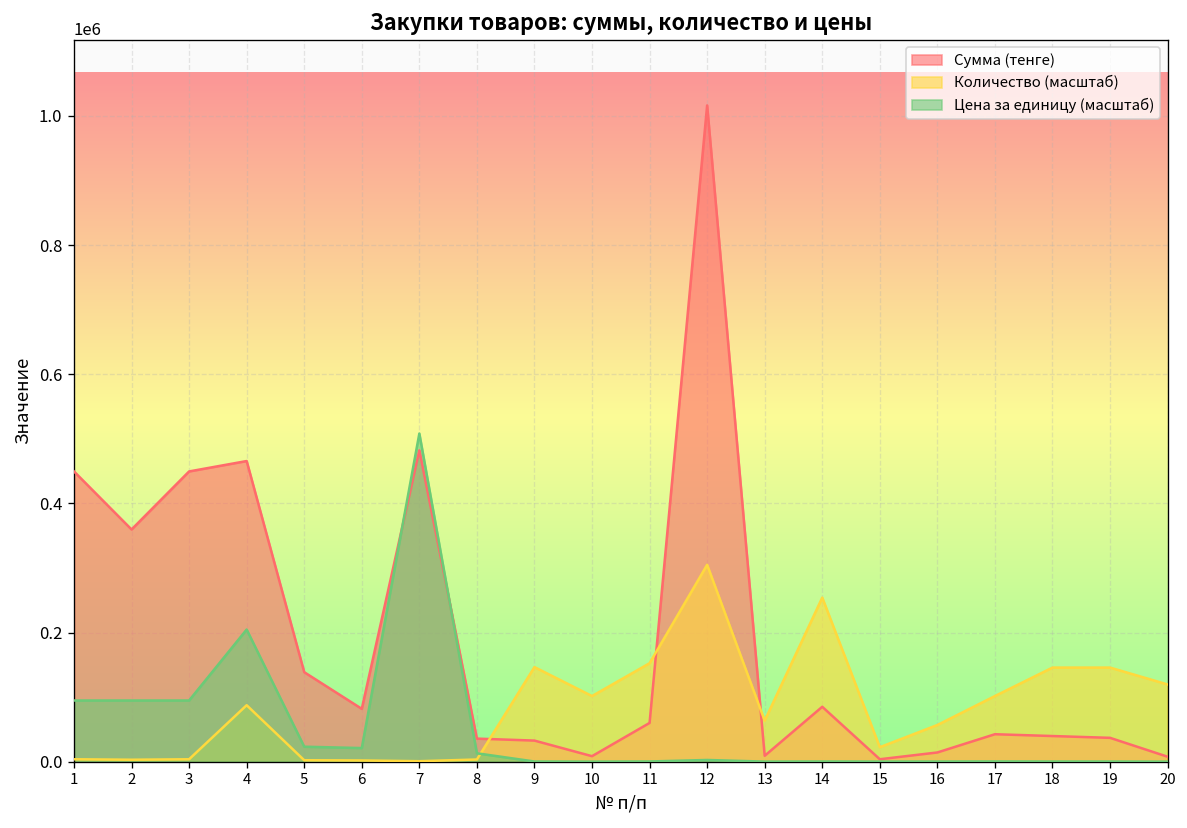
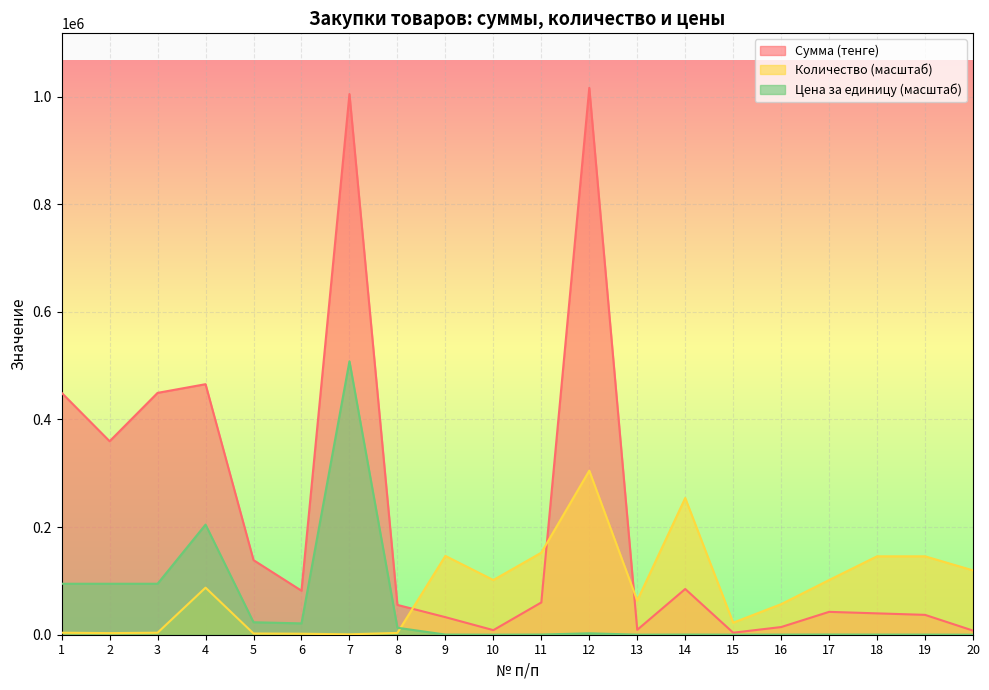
Сумма (тенге), 7: 480000 -> 1000000
Сумма (тенге), 8: 40000 -> 60000
